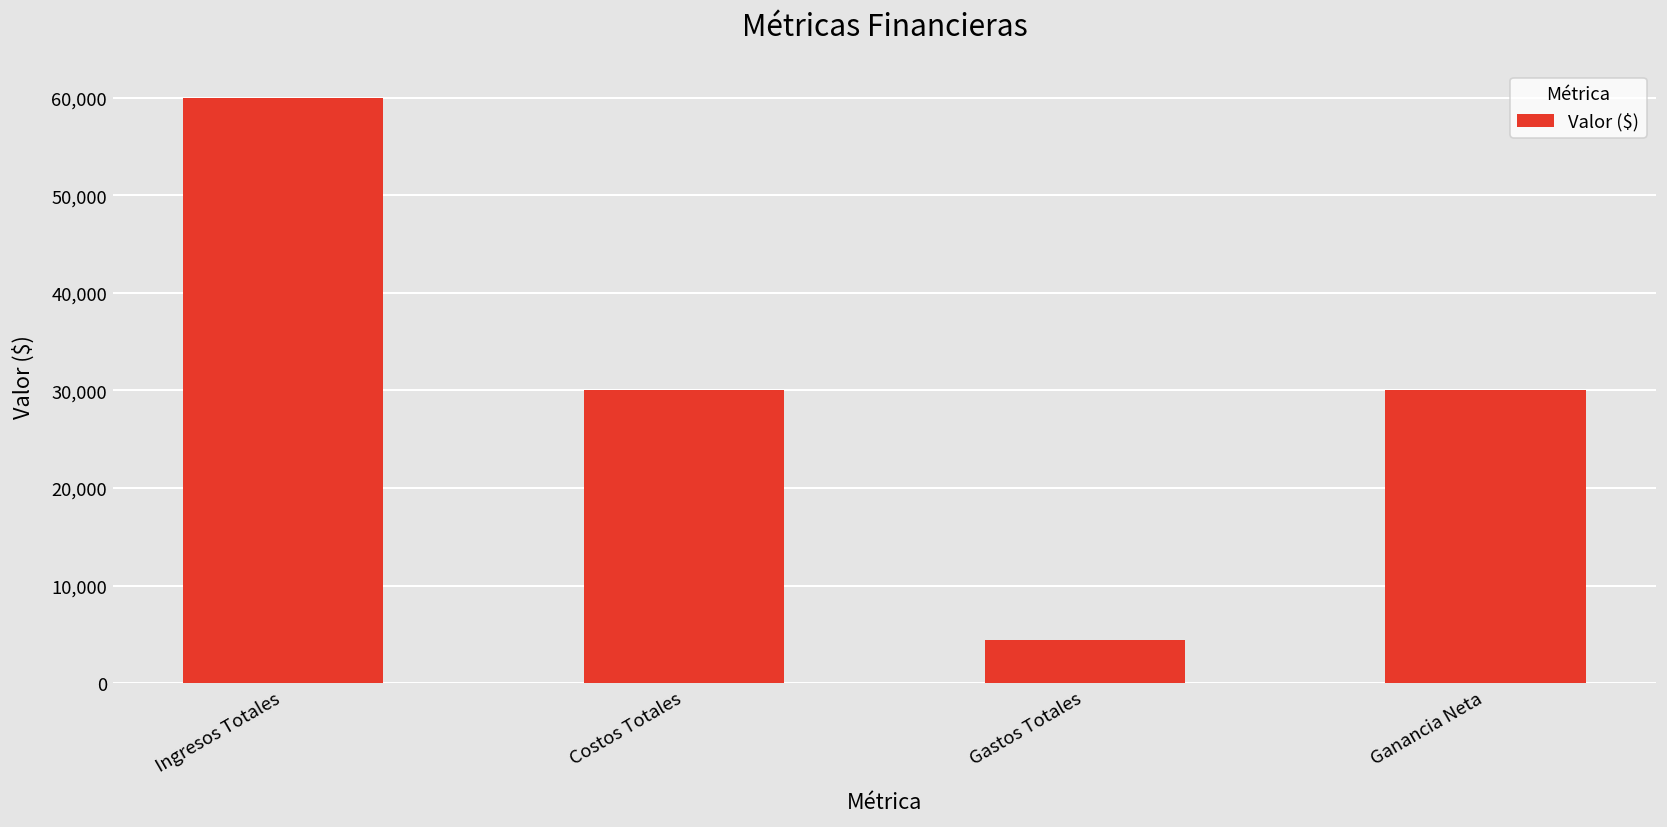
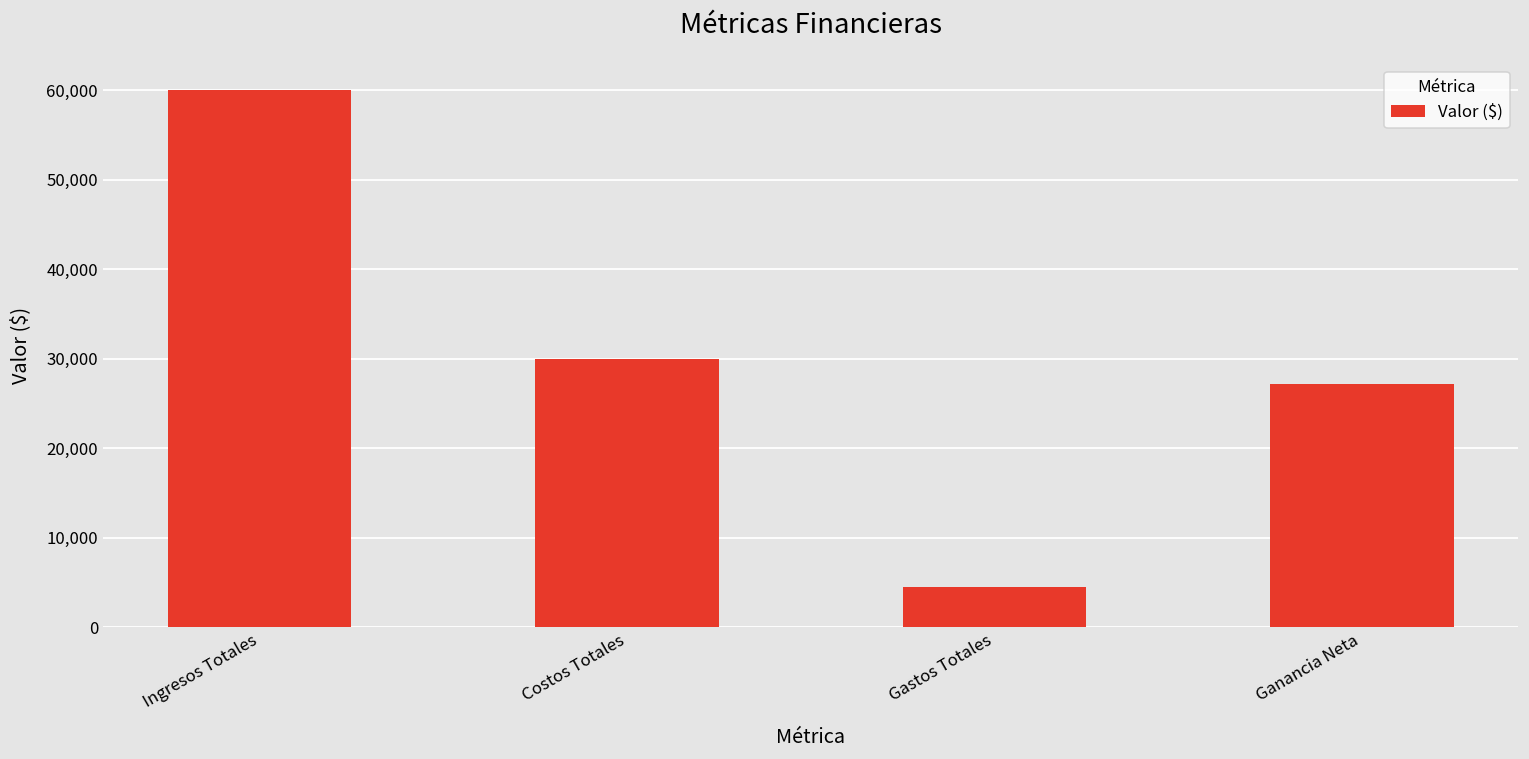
Ganancia Neta: 30,000 -> 27,000
